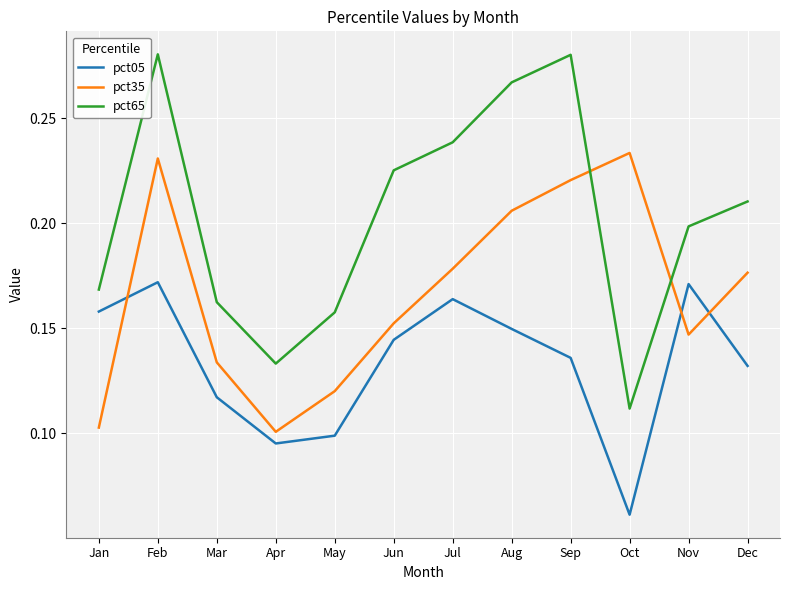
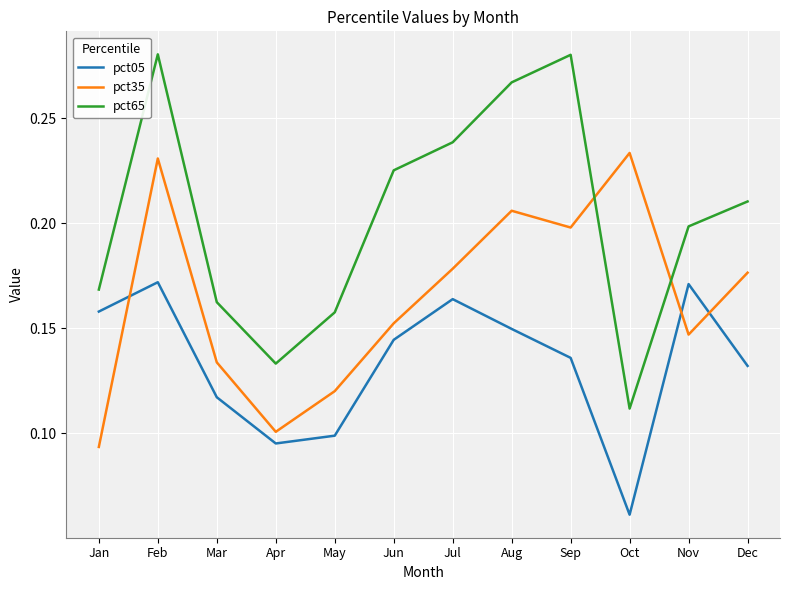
pct35, Jan: 0.103 -> 0.093
pct35, Sep: 0.221 -> 0.198
